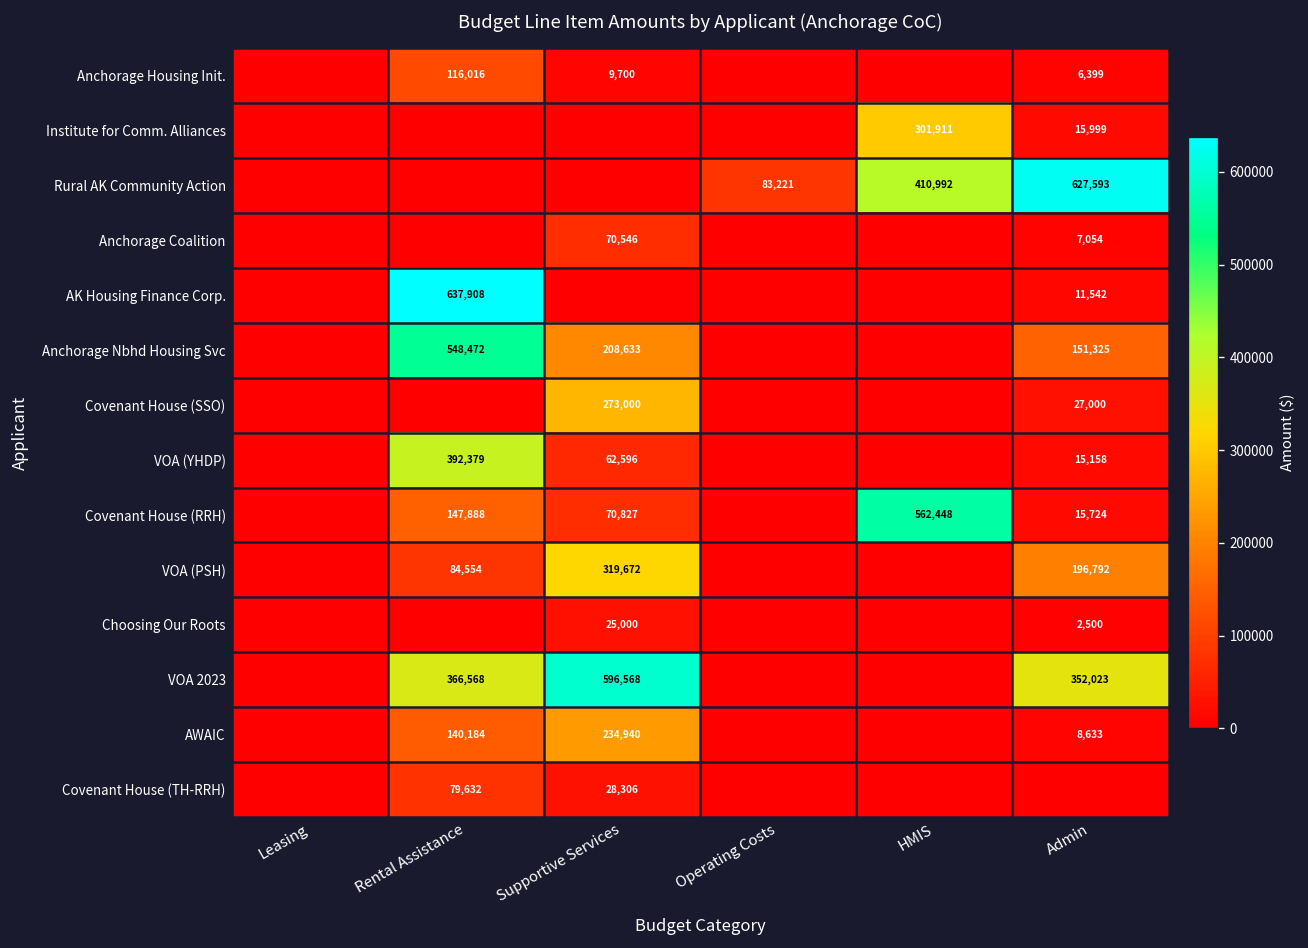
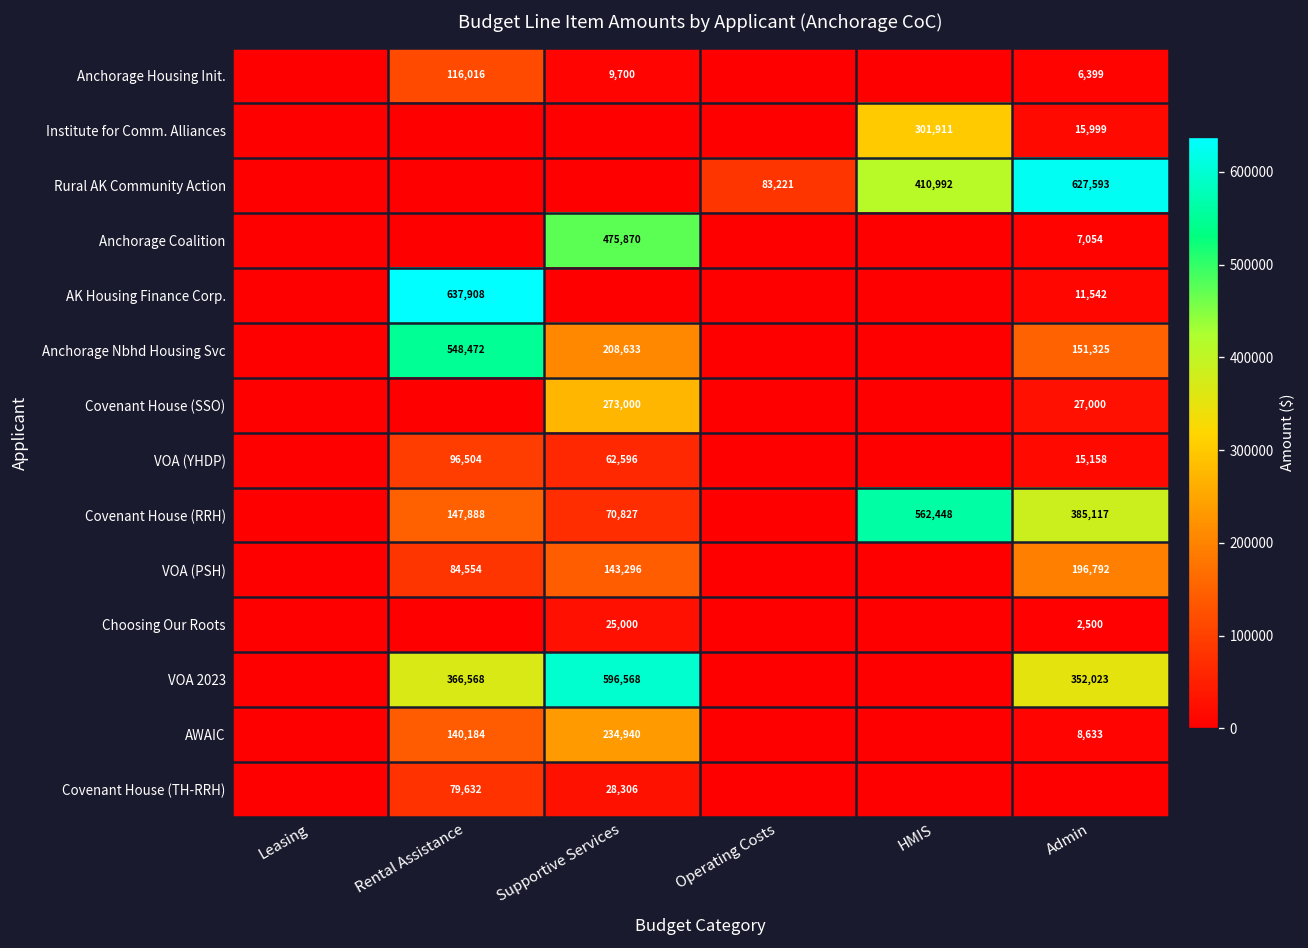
Anchorage Coalition, Supportive Services: 70,546 -> 475,870
VOA (YHDP), Rental Assistance: 392,379 -> 96,504
Covenant House (RRH), Admin: 15,724 -> 385,117
VOA (PSH), Supportive Services: 319,672 -> 143,296
